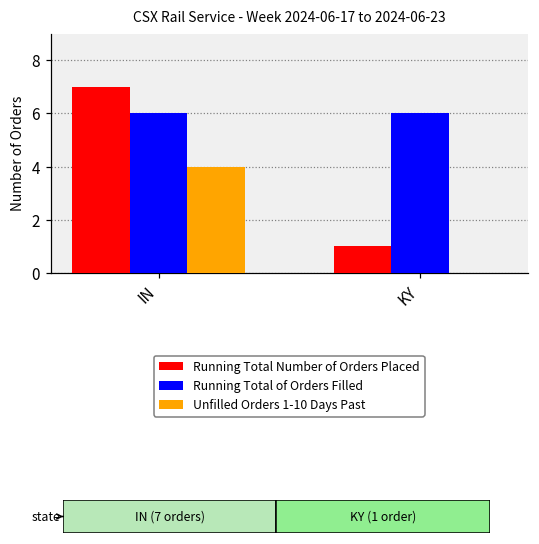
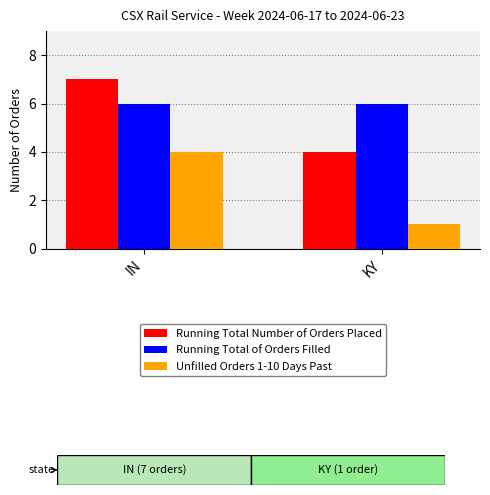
Running Total Number of Orders Placed, KY: 1 -> 4
Unfilled Orders 1-10 Days Past, KY: 0 -> 1
